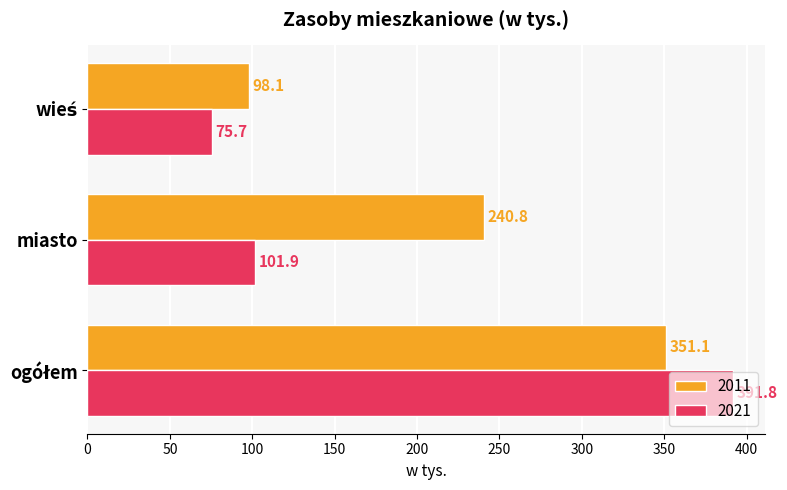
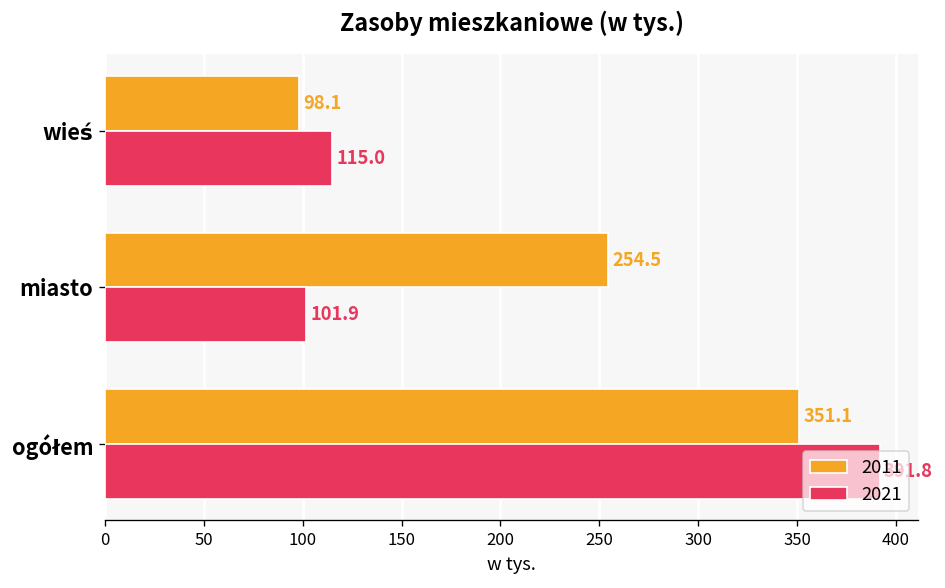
2021, wieś: 75.7 -> 115.0
2011, miasto: 240.8 -> 254.5
